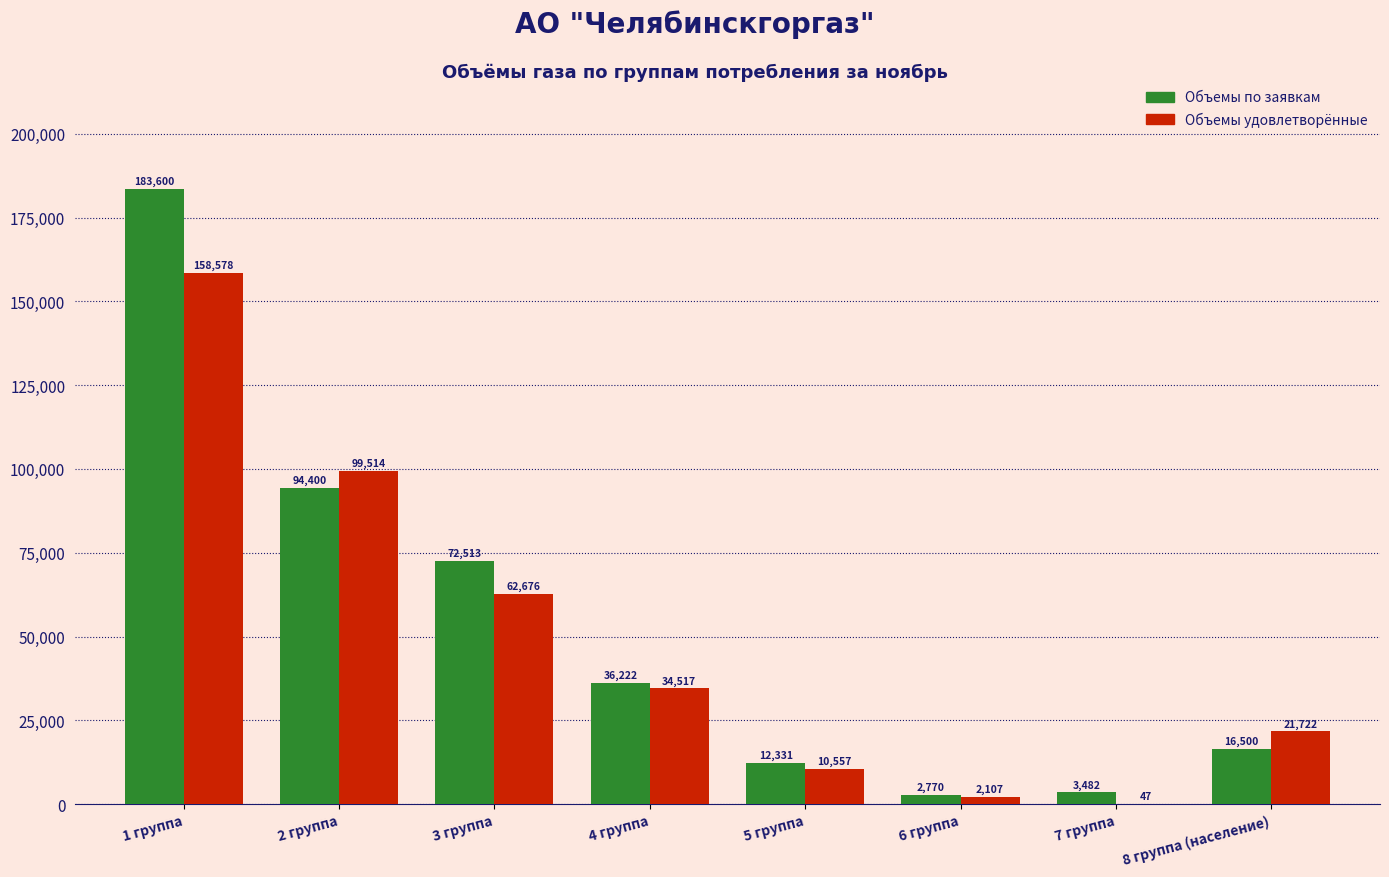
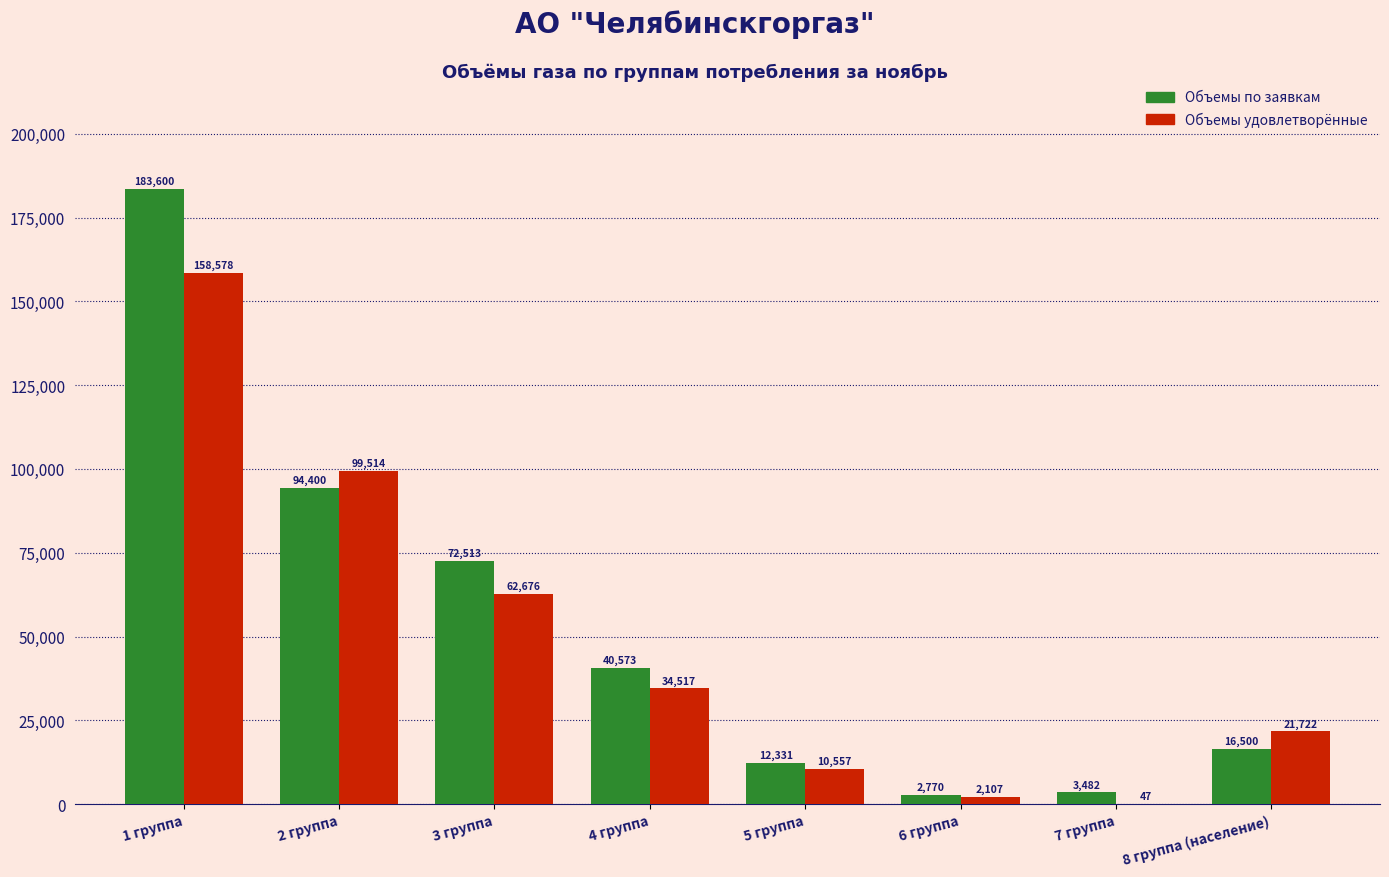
Объемы по заявкам, 4 группа: 36,222 -> 40,573
